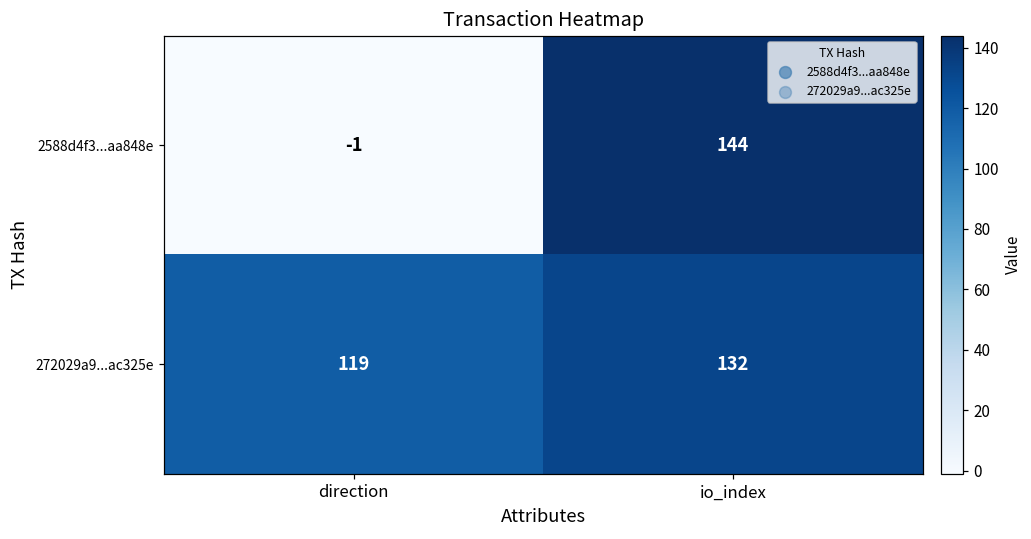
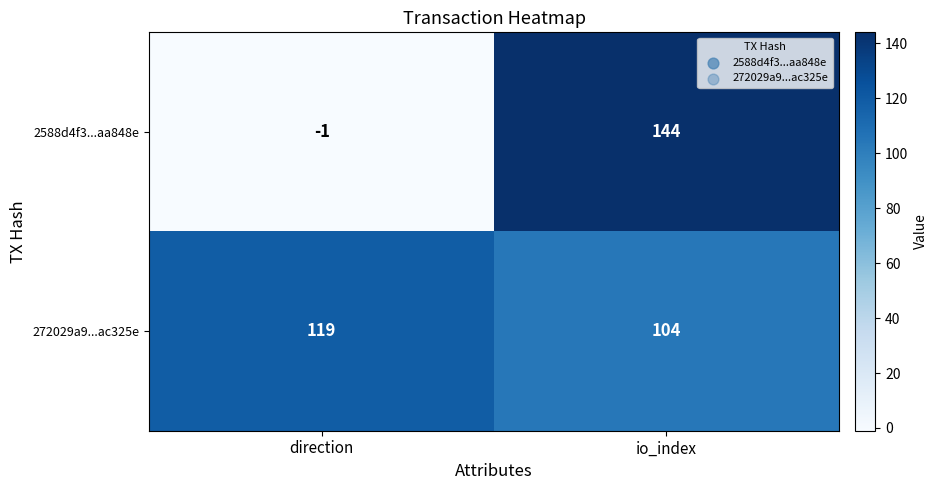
272029a9...ac325e, io_index: 132 -> 104
